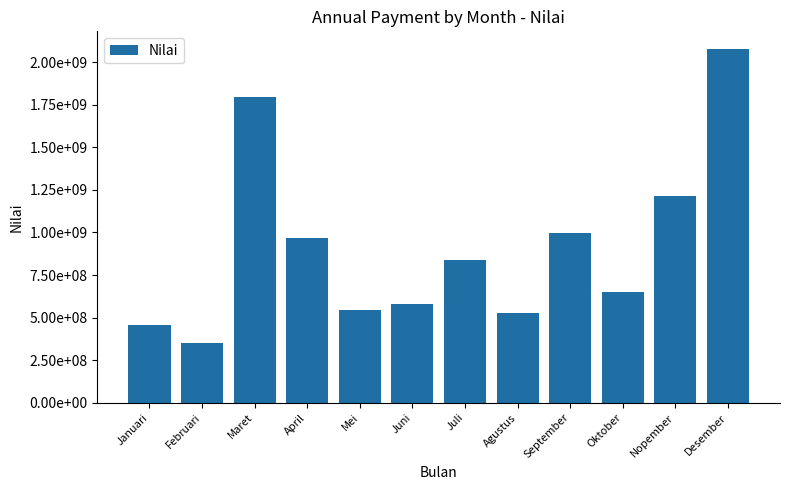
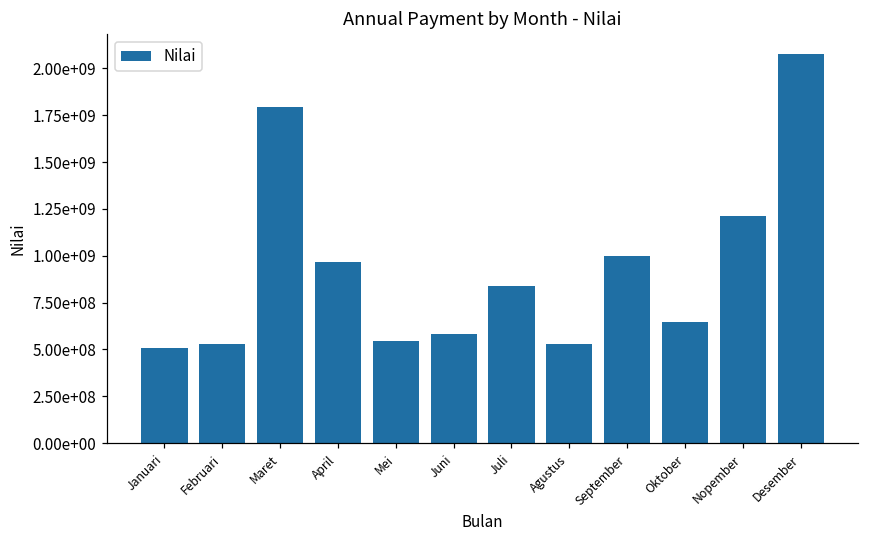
Januari: 450000000 -> 510000000
Februari: 350000000 -> 530000000
